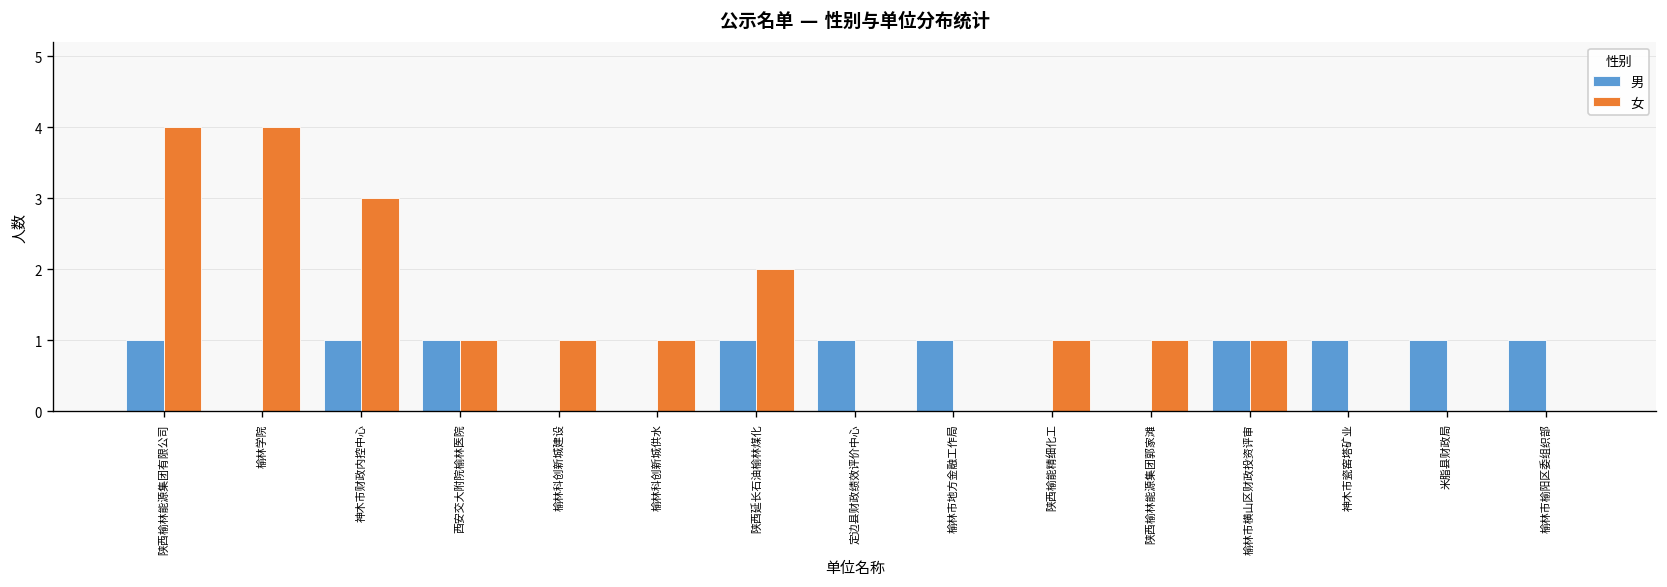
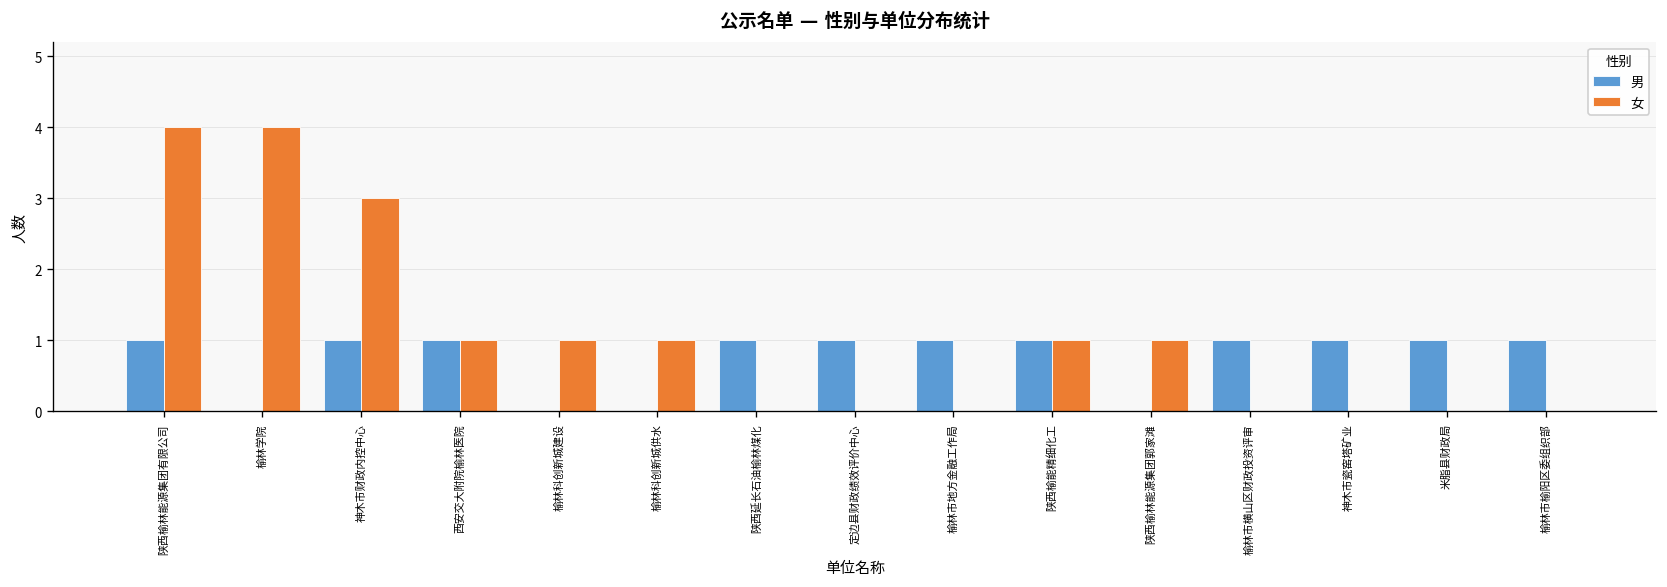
女, 陕西延长石油榆林煤化: 2 -> 0
男, 陕西榆能精细化工: 0 -> 1
女, 榆林市横山区财政投资评审: 1 -> 0
